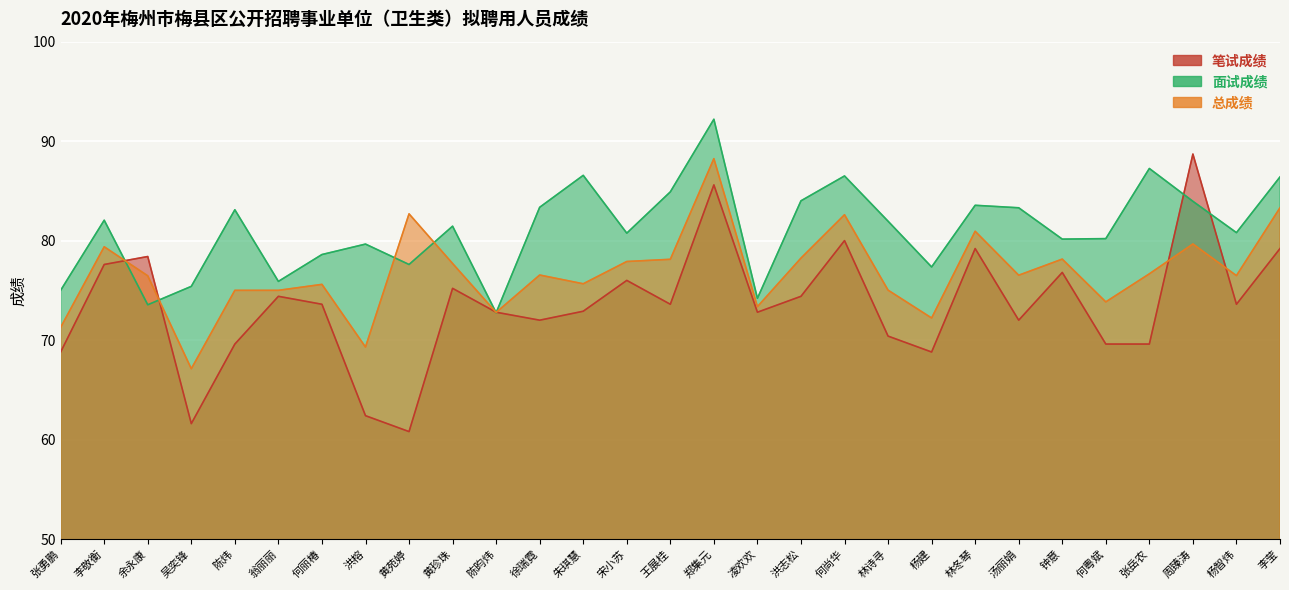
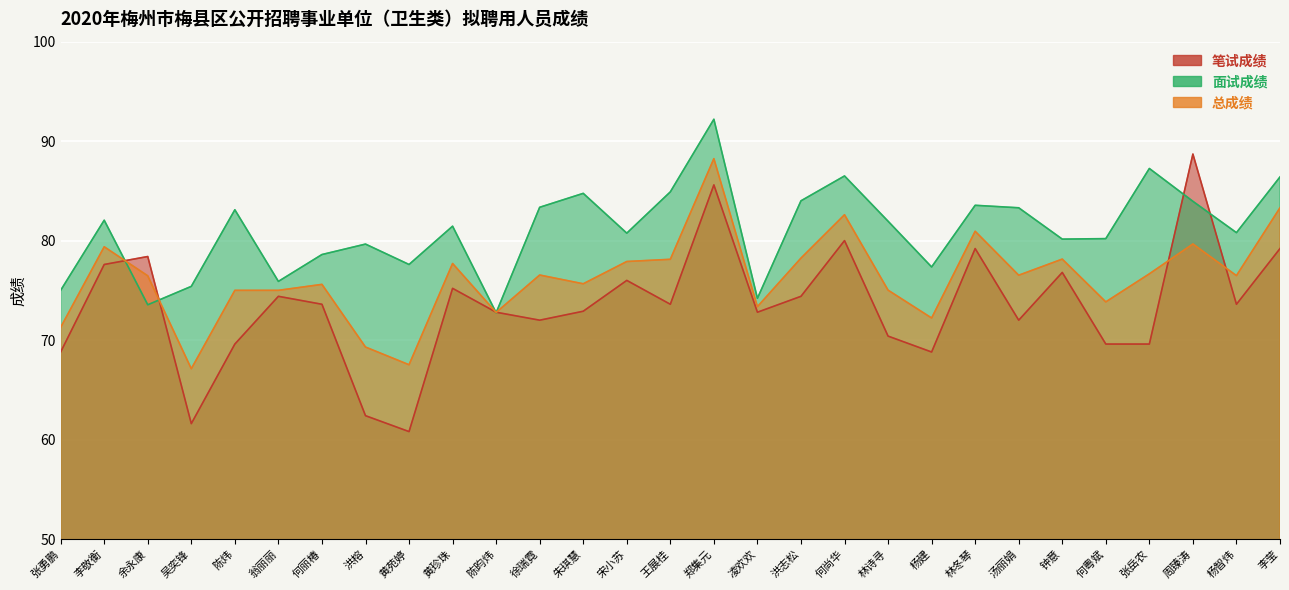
总成绩, 黄苑婷: 83 -> 68
面试成绩, 朱琪慧: 87 -> 85
